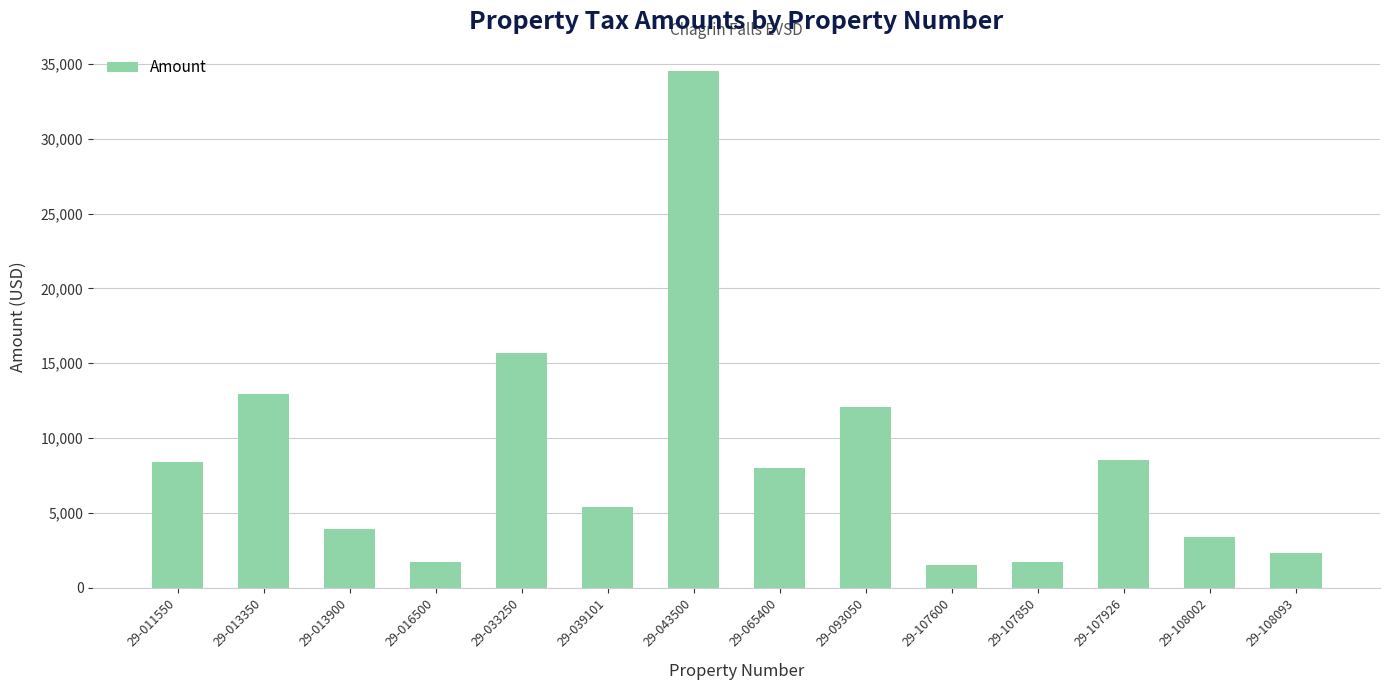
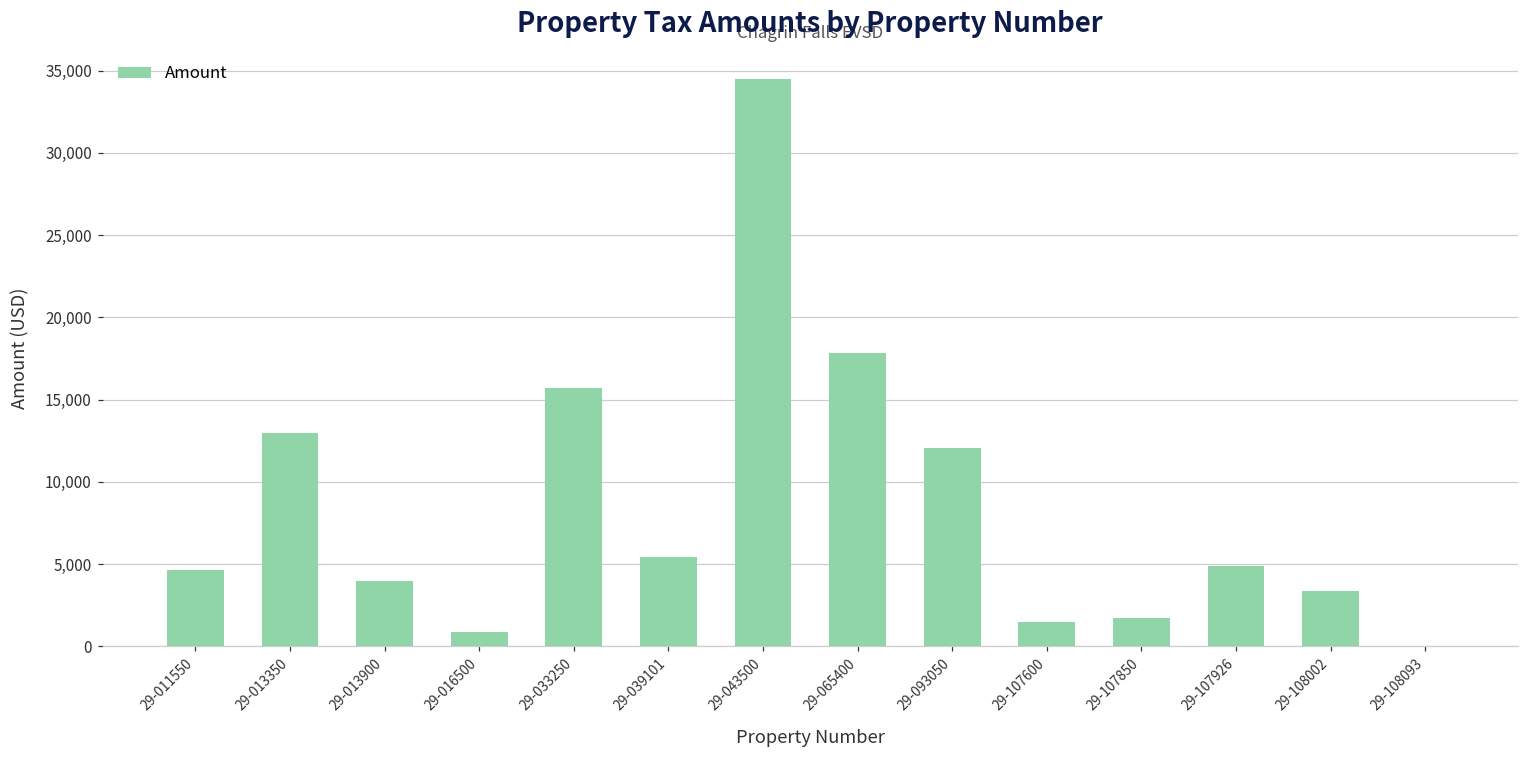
29-011550: 8,400 -> 4,600
29-016500: 1,700 -> 900
29-065400: 8,000 -> 17,900
29-107926: 8,500 -> 4,900
29-108093: 2,300 -> 0
